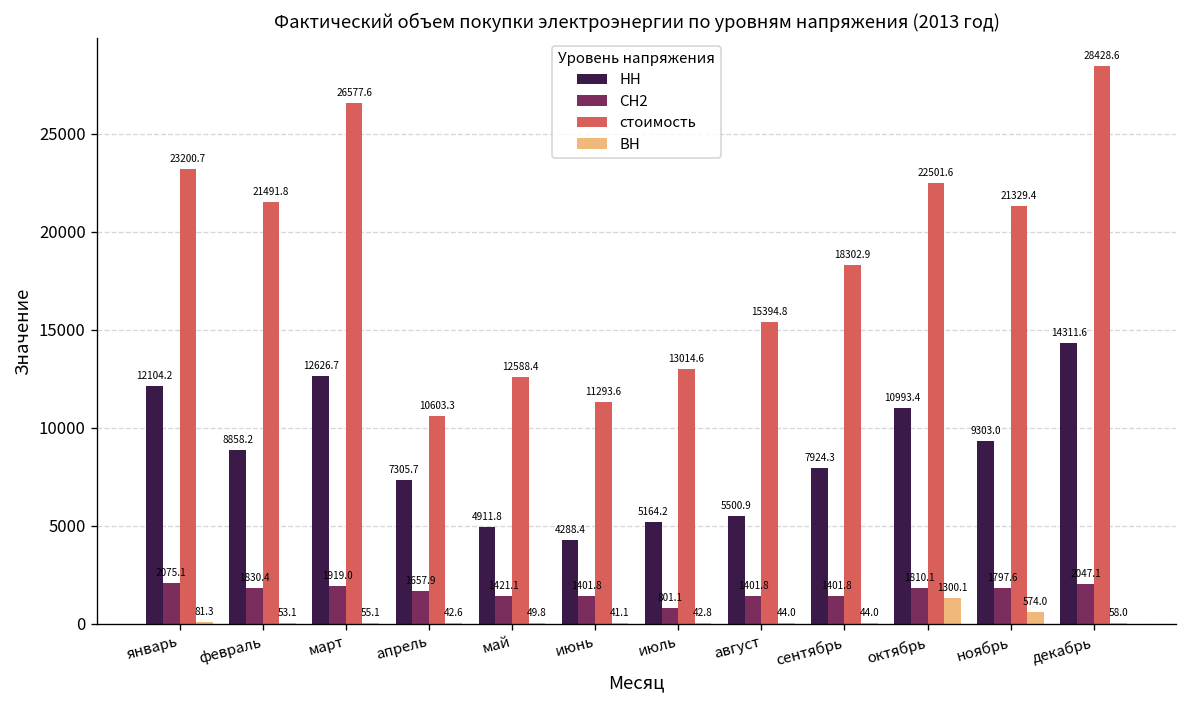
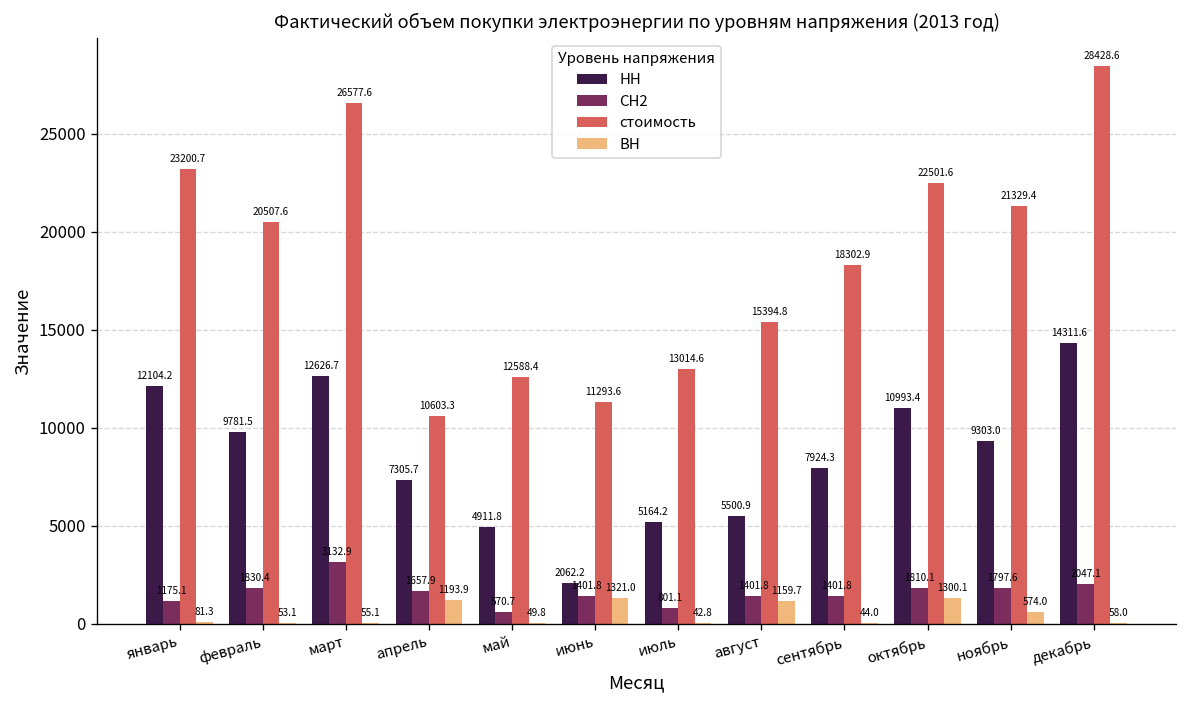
СН2, январь: 2075.1 -> 1175.1
НН, февраль: 8858.2 -> 9781.5
стоимость, февраль: 21491.8 -> 20507.6
СН2, март: 1919.0 -> 3132.9
ВН, апрель: 42.6 -> 1193.9
СН2, май: 1421.1 -> 570.7
НН, июнь: 4288.4 -> 2062.2
ВН, июнь: 41.1 -> 1321.0
ВН, август: 44.0 -> 1159.7
